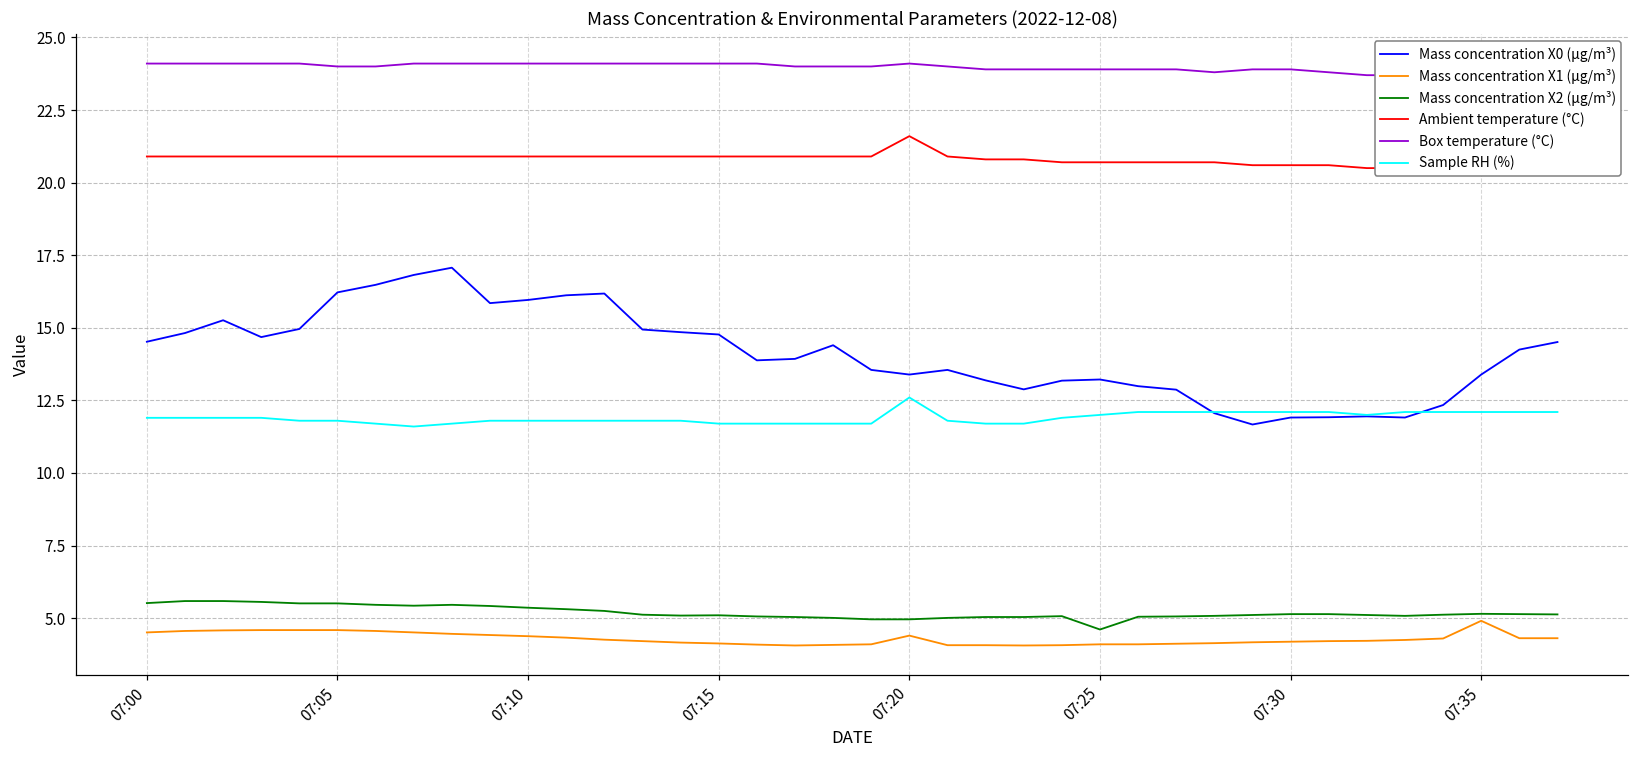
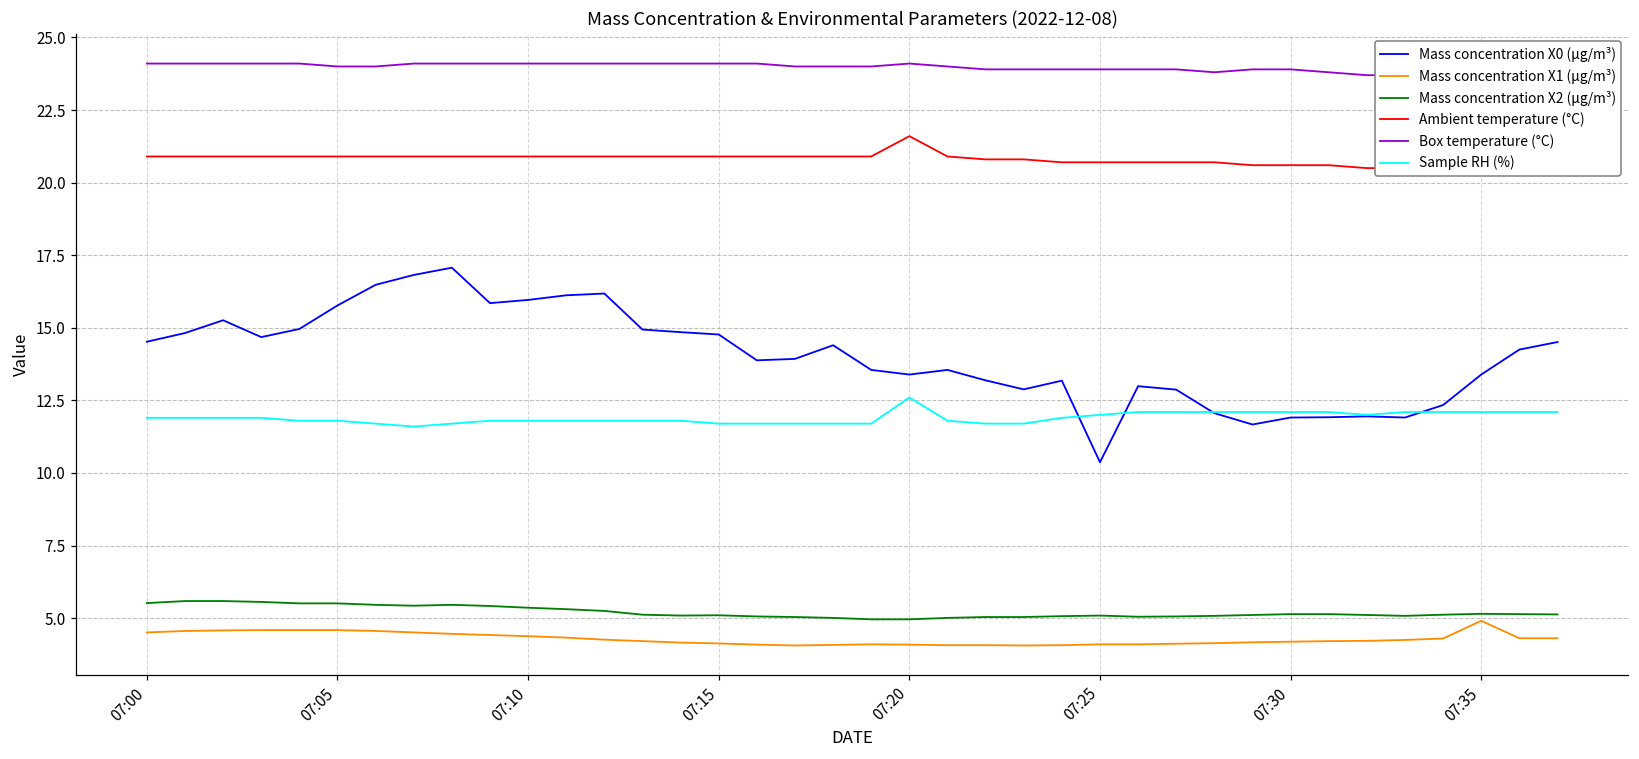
Mass concentration X0 (μg/m³), 07:05: 16.2 -> 15.8
Mass concentration X1 (μg/m³), 07:20: 4.4 -> 4.1
Mass concentration X0 (μg/m³), 07:25: 13.2 -> 10.4
Mass concentration X2 (μg/m³), 07:25: 4.6 -> 5.1
